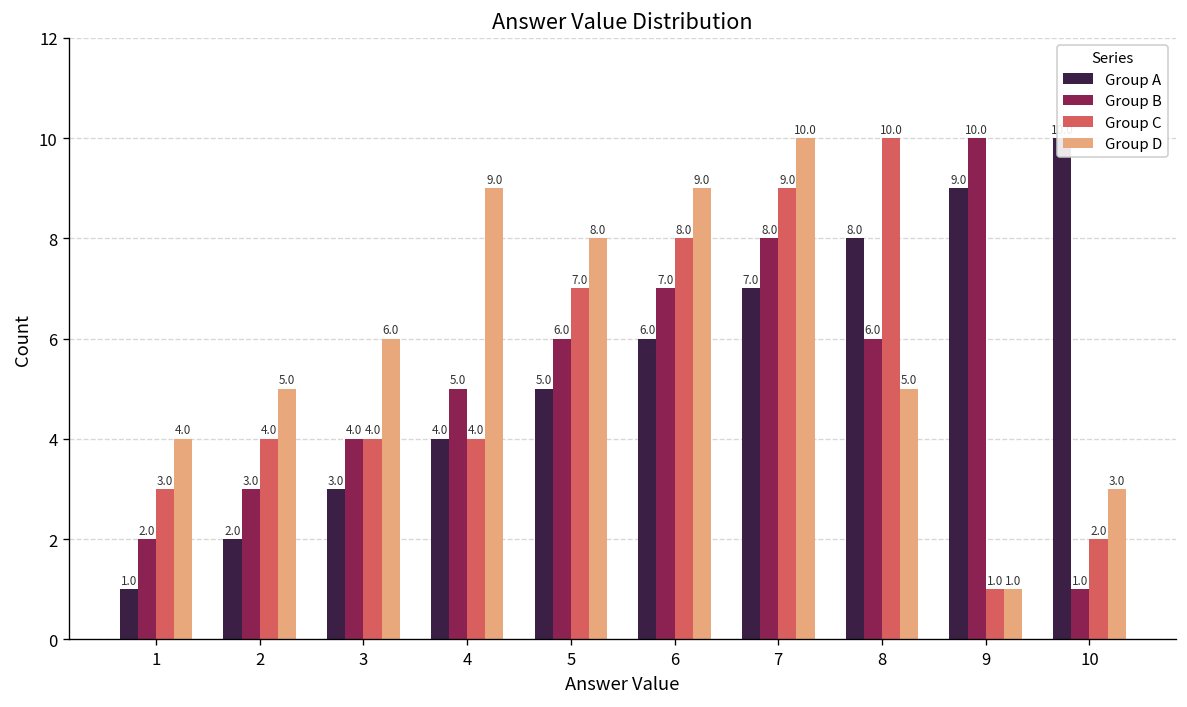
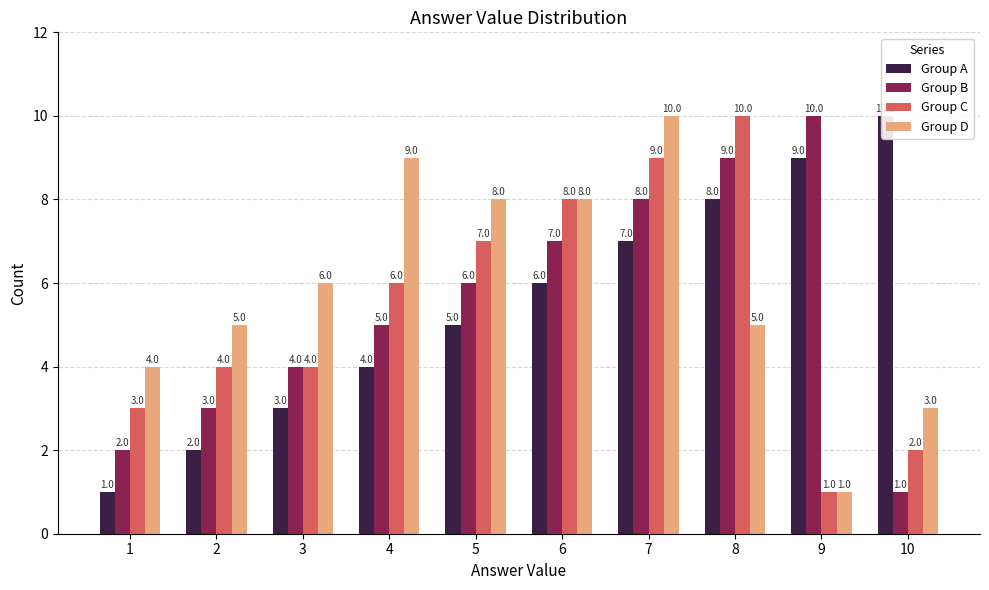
Group C, 4: 4.0 -> 6.0
Group D, 6: 9.0 -> 8.0
Group B, 8: 6.0 -> 9.0
